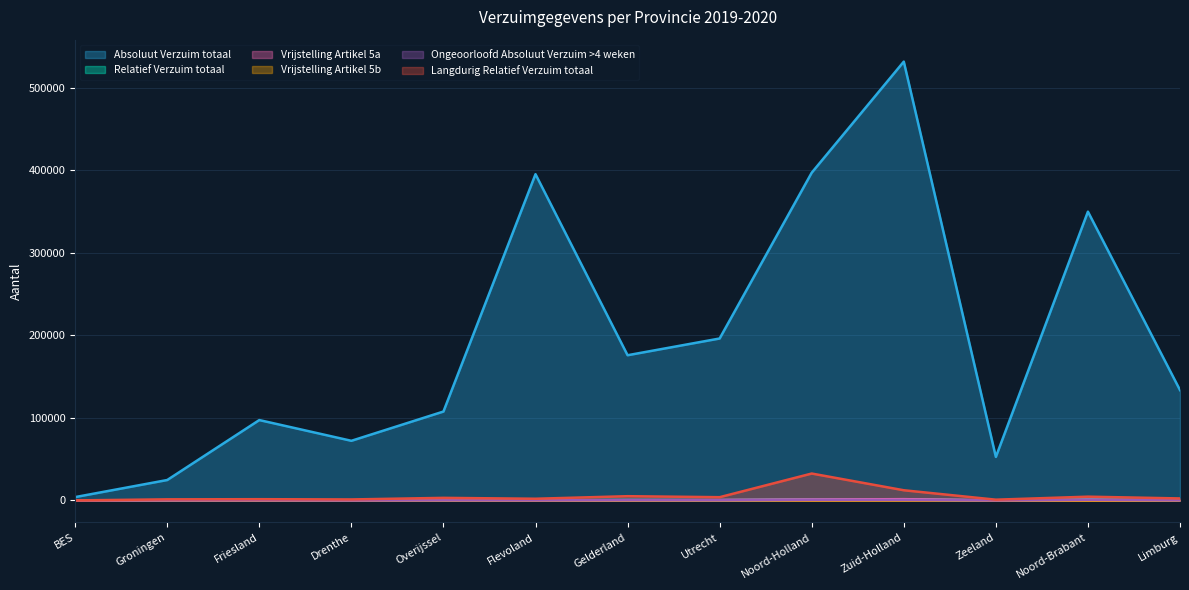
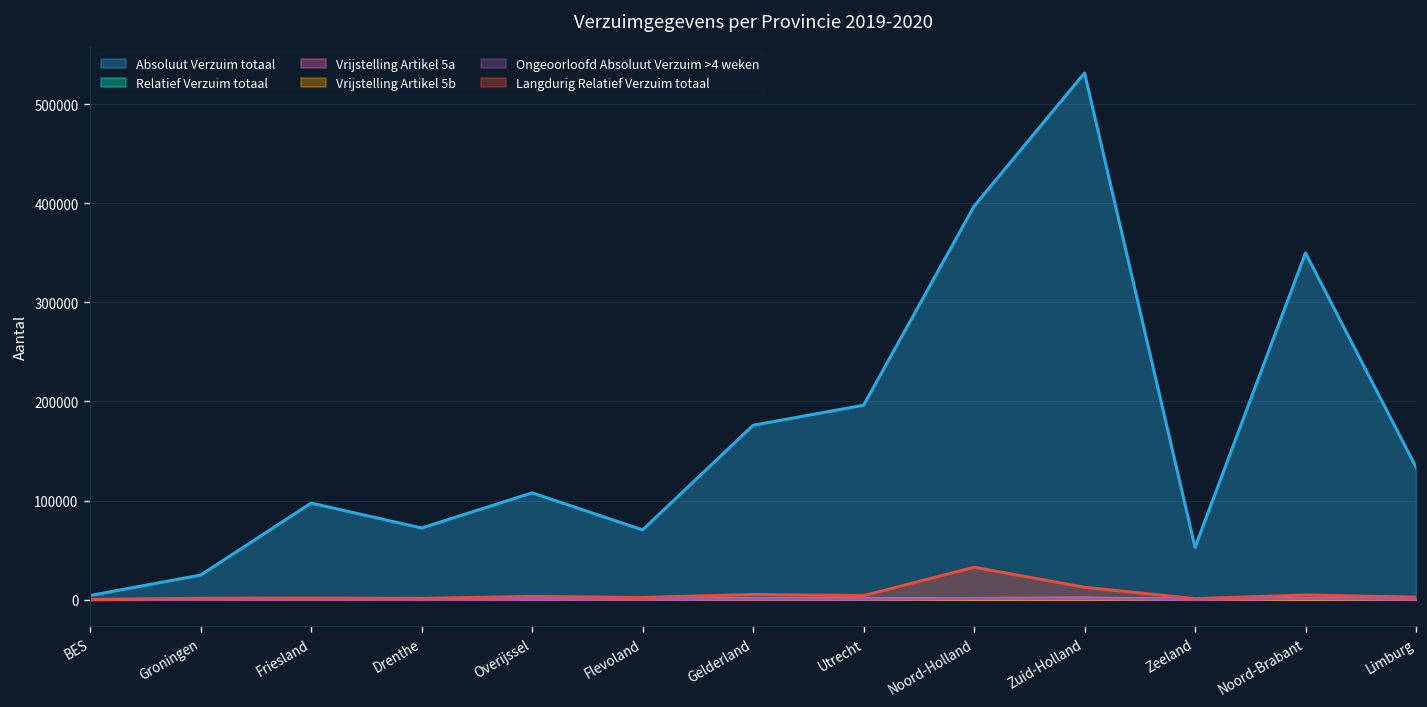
Absoluut Verzuim totaal, Flevoland: 400000 -> 70000
